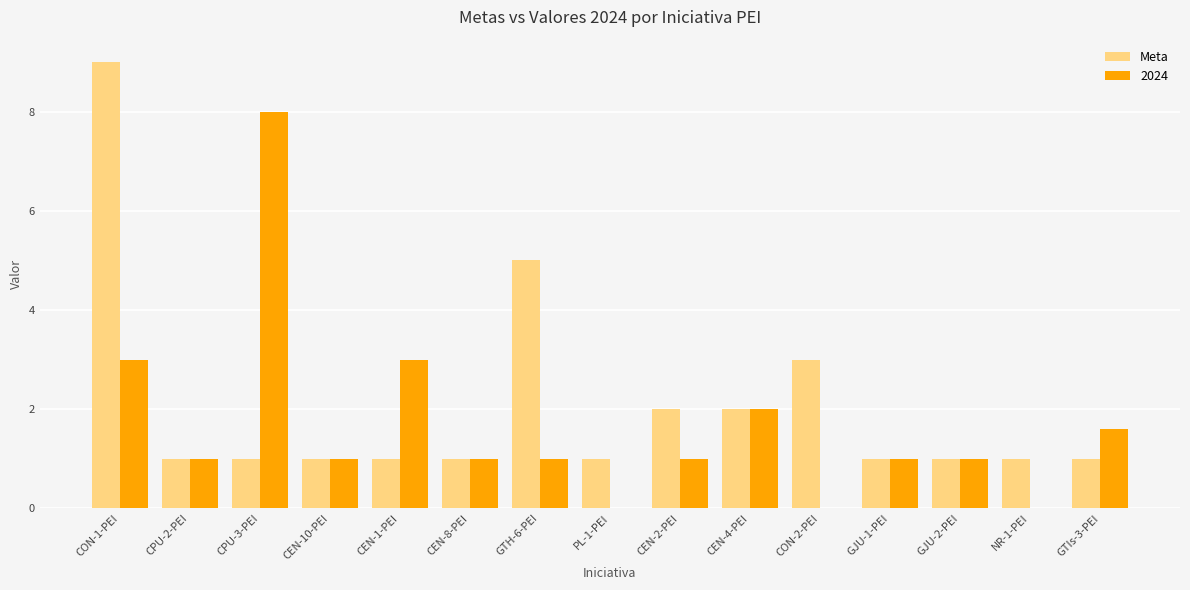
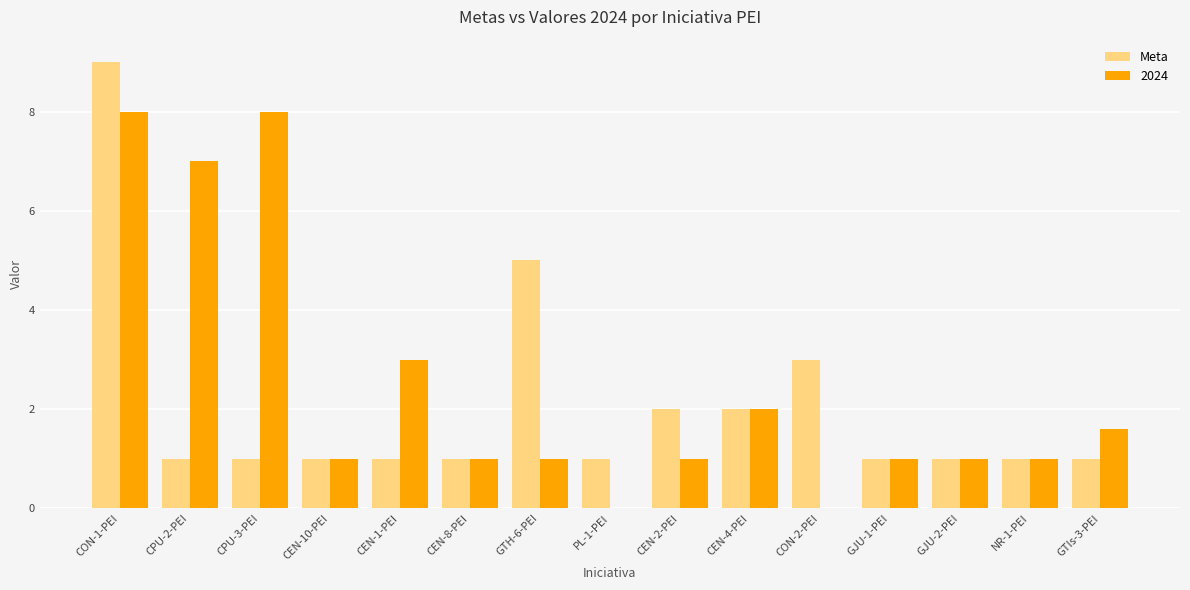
2024, CON-1-PEI: 3 -> 8
2024, CPU-2-PEI: 1 -> 7
2024, NR-1-PEI: 0 -> 1
